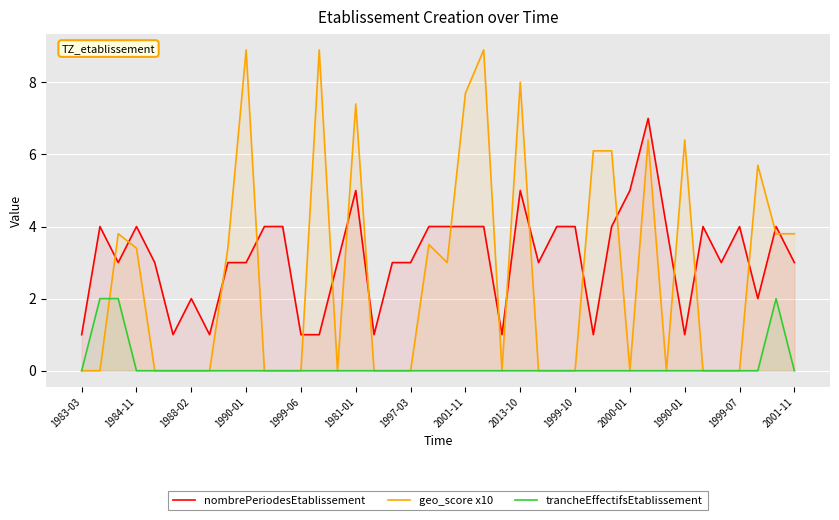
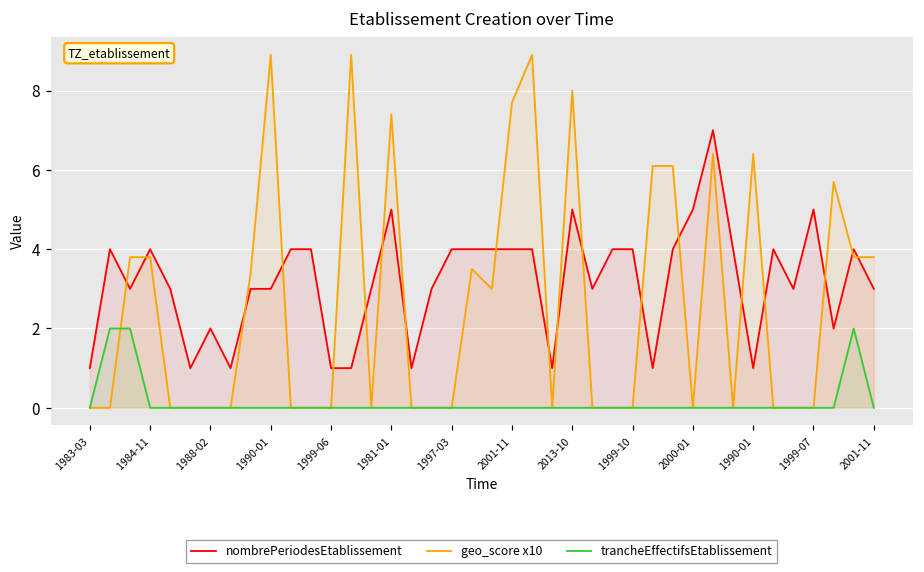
geo_score x10, 1984-11: 3.4 -> 3.8
nombrePeriodesEtablissement, 1997-03: 3 -> 4
nombrePeriodesEtablissement, 1999-07: 4 -> 5
